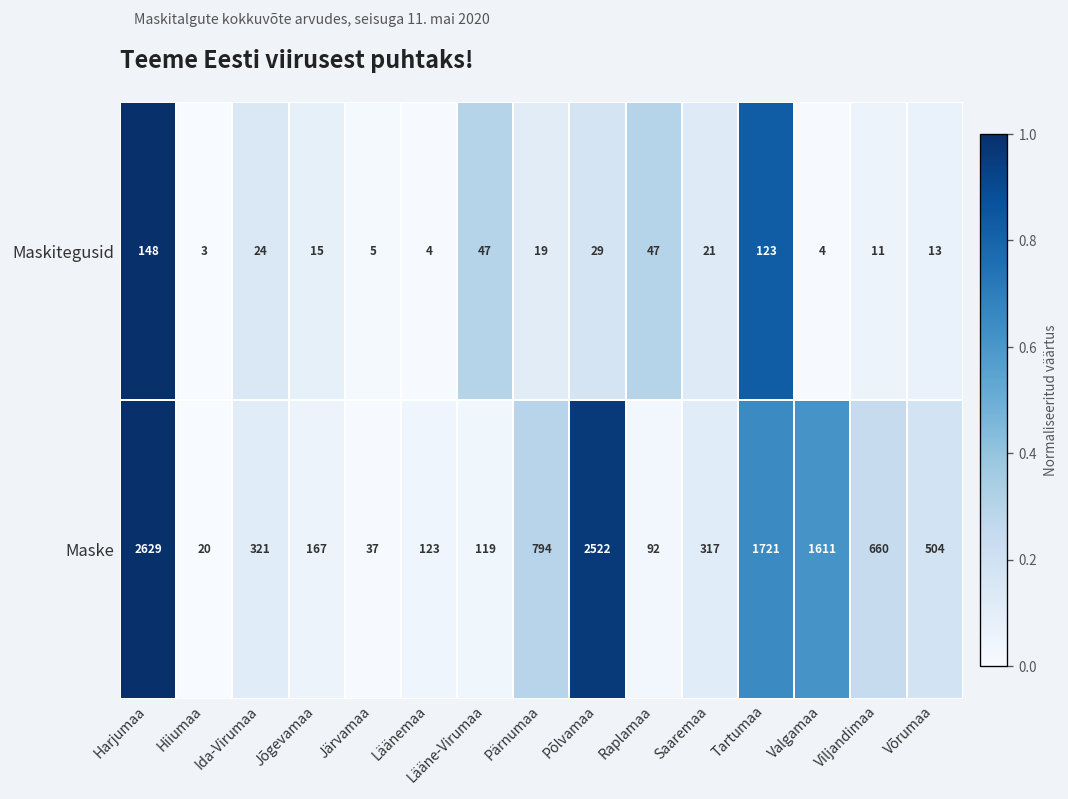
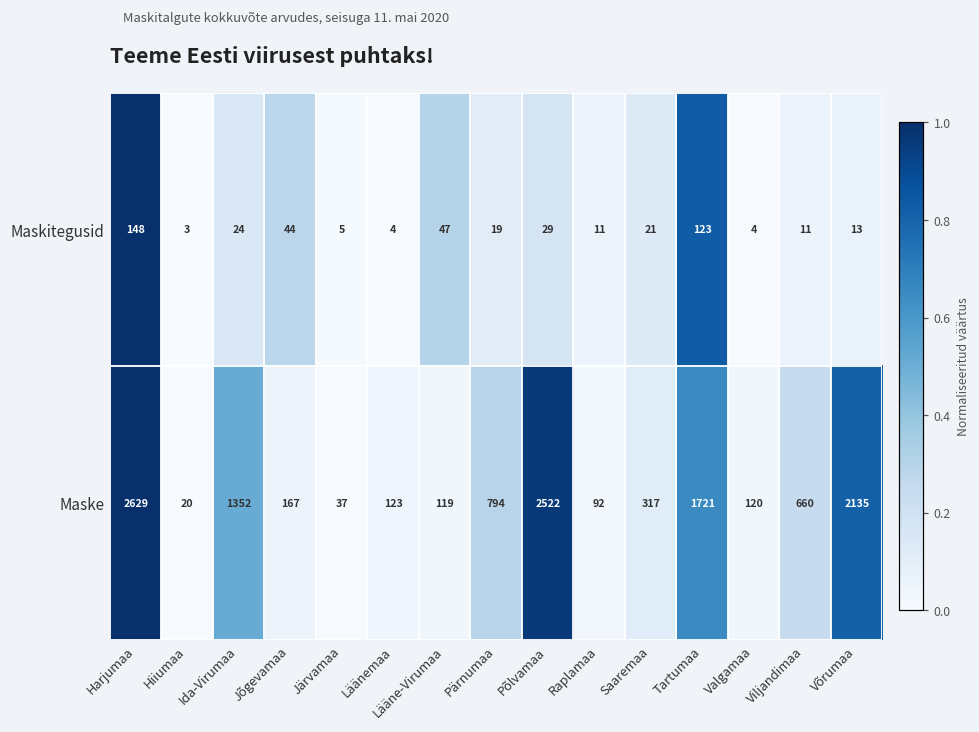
Maskitegusid, Jõgevamaa: 15 -> 44
Maskitegusid, Raplamaa: 47 -> 11
Maske, Ida-Virumaa: 321 -> 1352
Maske, Valgamaa: 1611 -> 120
Maske, Võrumaa: 504 -> 2135
